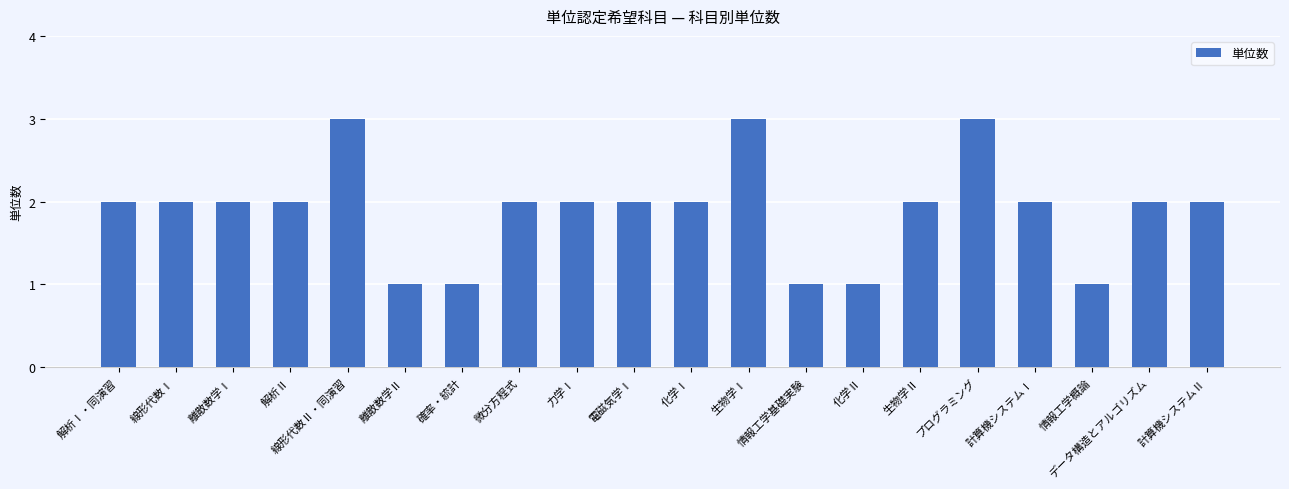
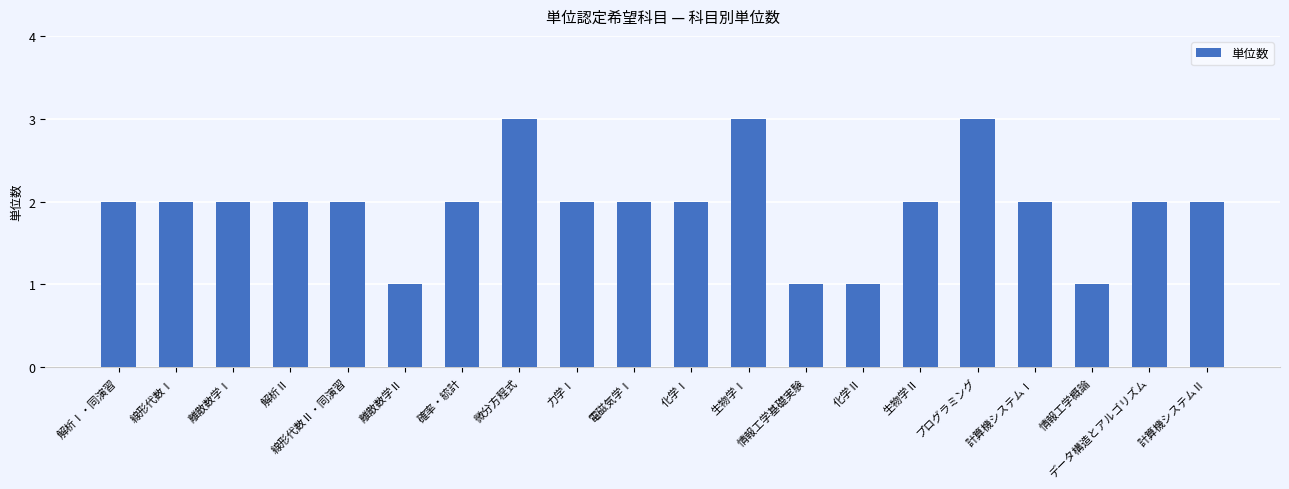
線形代数Ⅱ・同演習: 3 -> 2
確率・統計: 1 -> 2
微分方程式: 2 -> 3
